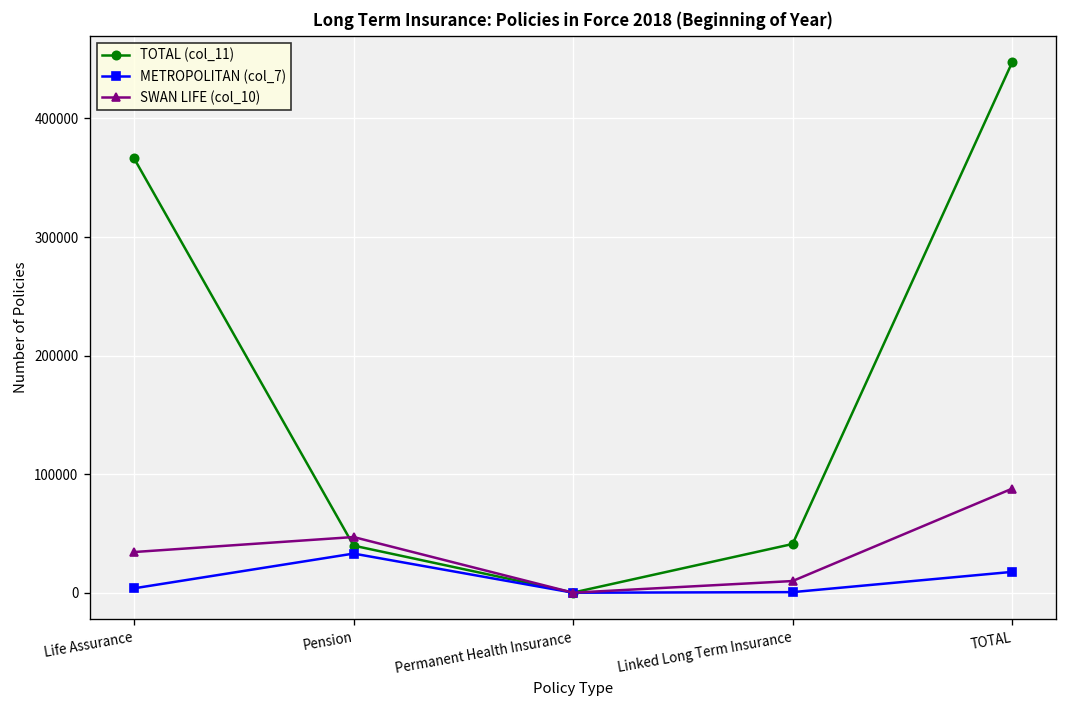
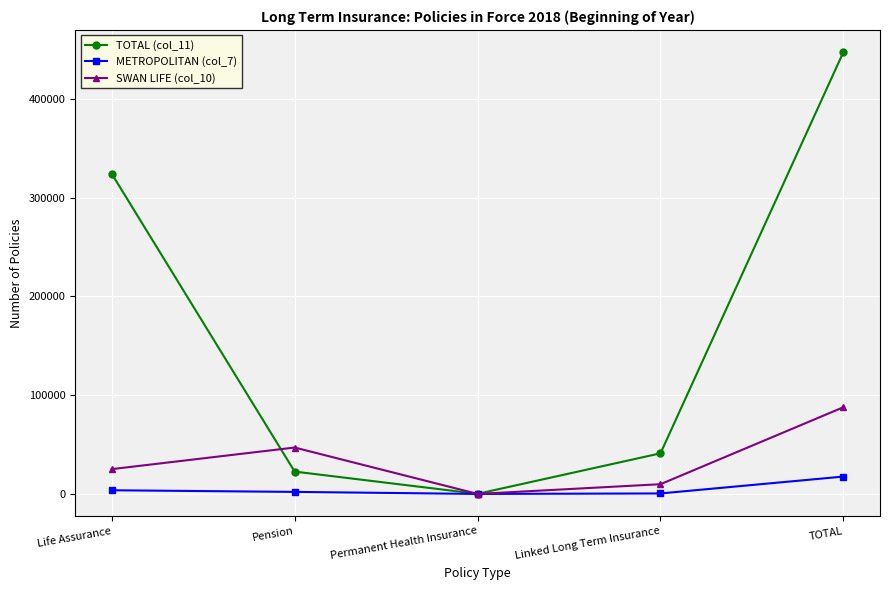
TOTAL (col_11), Life Assurance: 370000 -> 320000
SWAN LIFE (col_10), Life Assurance: 34000 -> 25000
TOTAL (col_11), Pension: 40000 -> 20000
METROPOLITAN (col_7), Pension: 30000 -> 0
